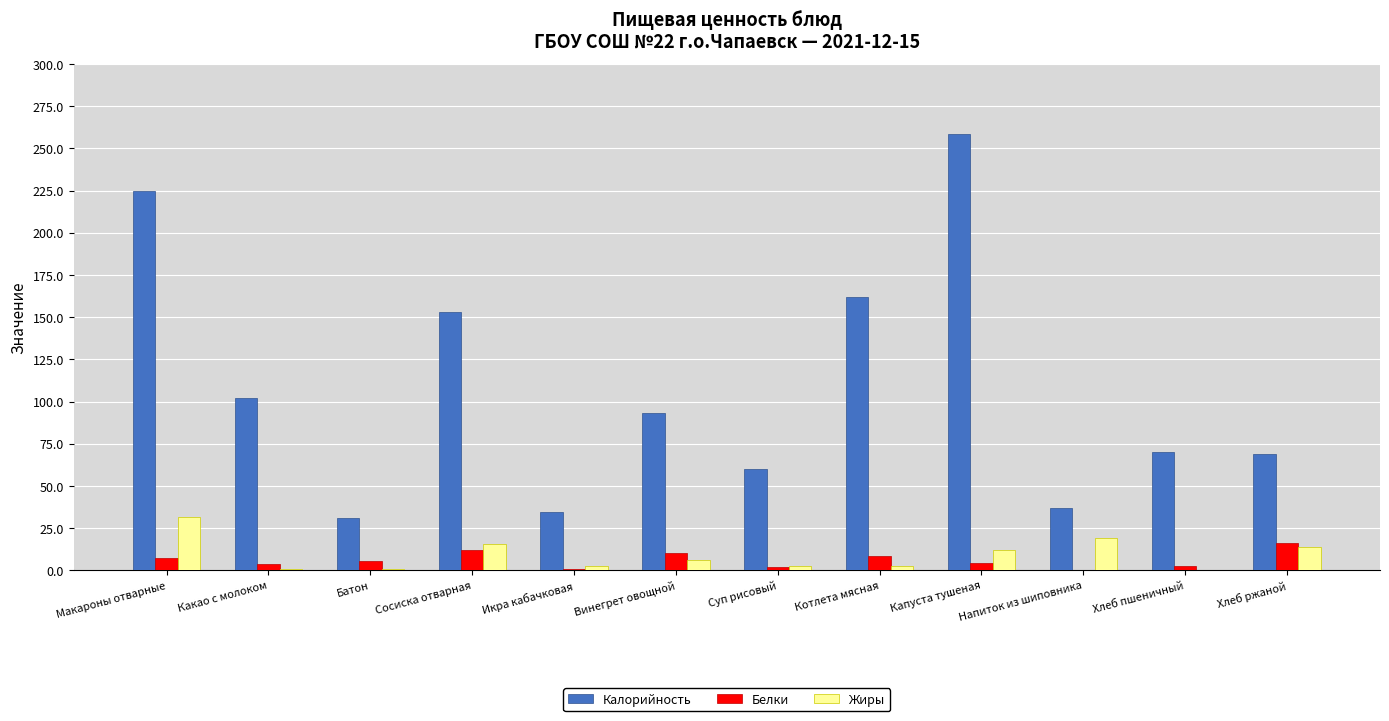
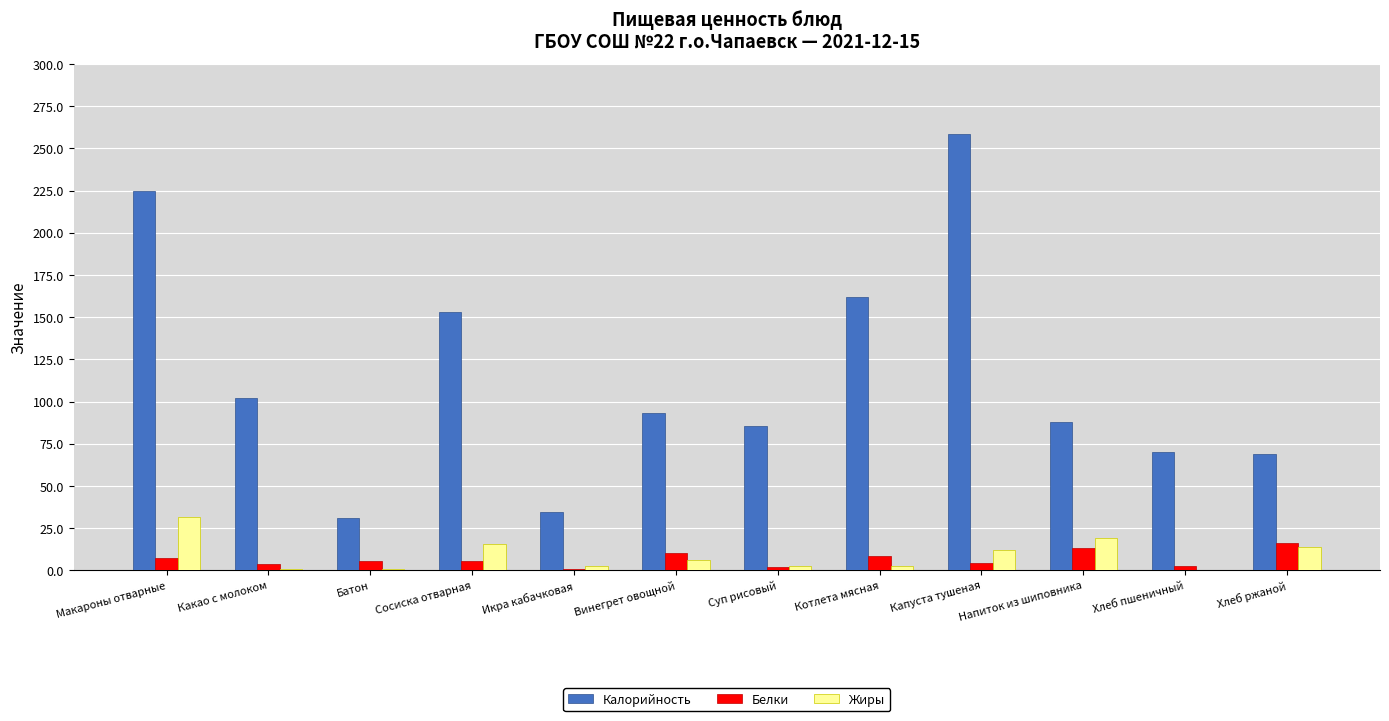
Белки, Сосиска отварная: 12 -> 6
Калорийность, Суп рисовый: 60 -> 86
Калорийность, Напиток из шиповника: 37 -> 88
Белки, Напиток из шиповника: 0 -> 13
